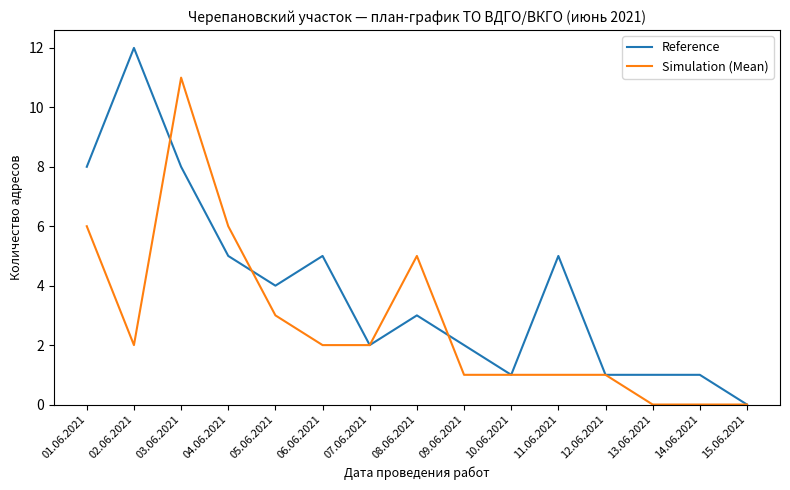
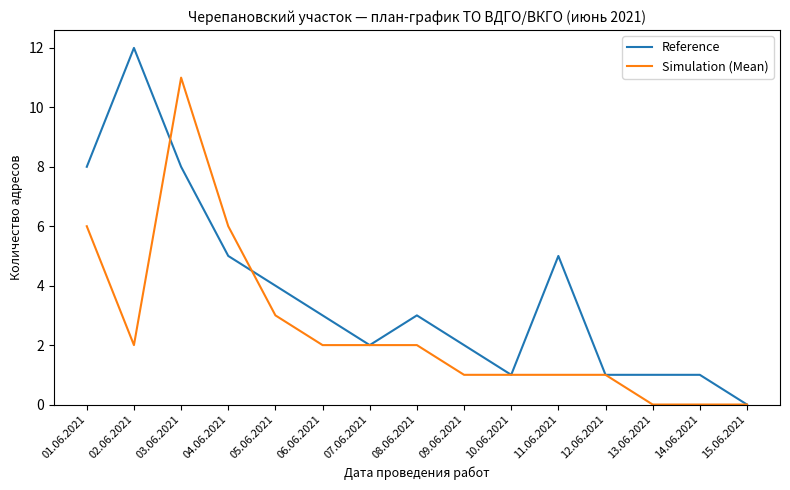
Reference, 06.06.2021: 5 -> 3
Simulation (Mean), 08.06.2021: 5 -> 2
